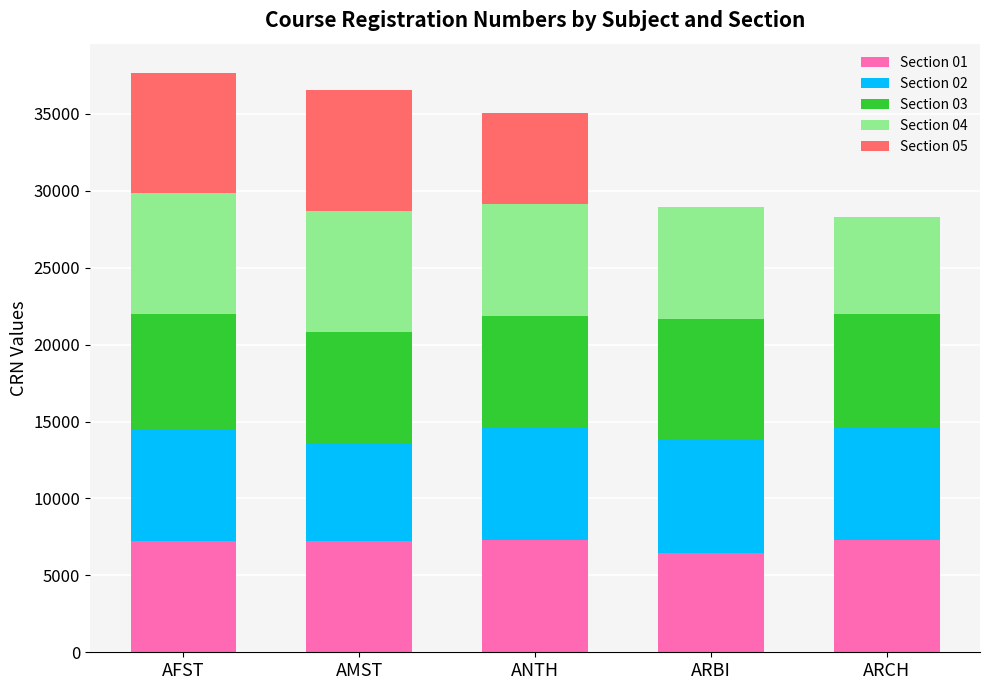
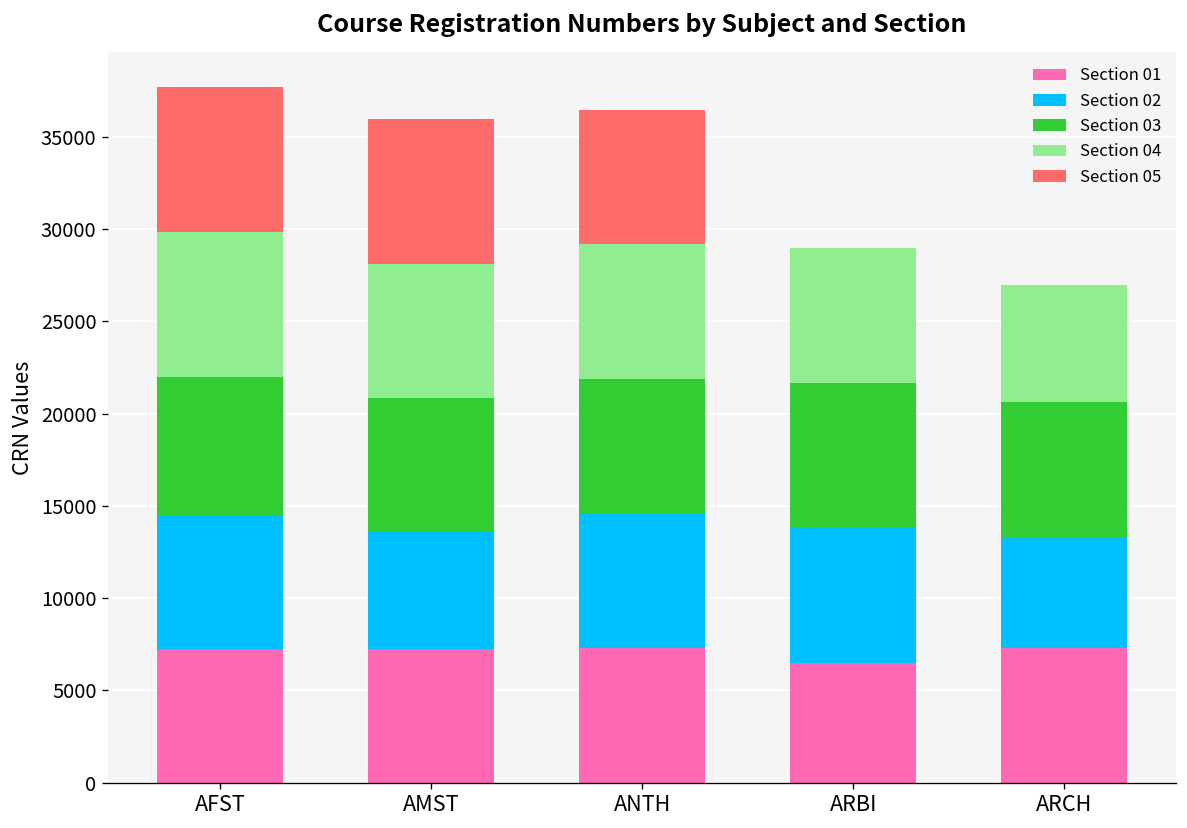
Section 04, AMST: 7900 -> 7300
Section 05, ANTH: 5900 -> 7300
Section 02, ARCH: 7300 -> 6000
